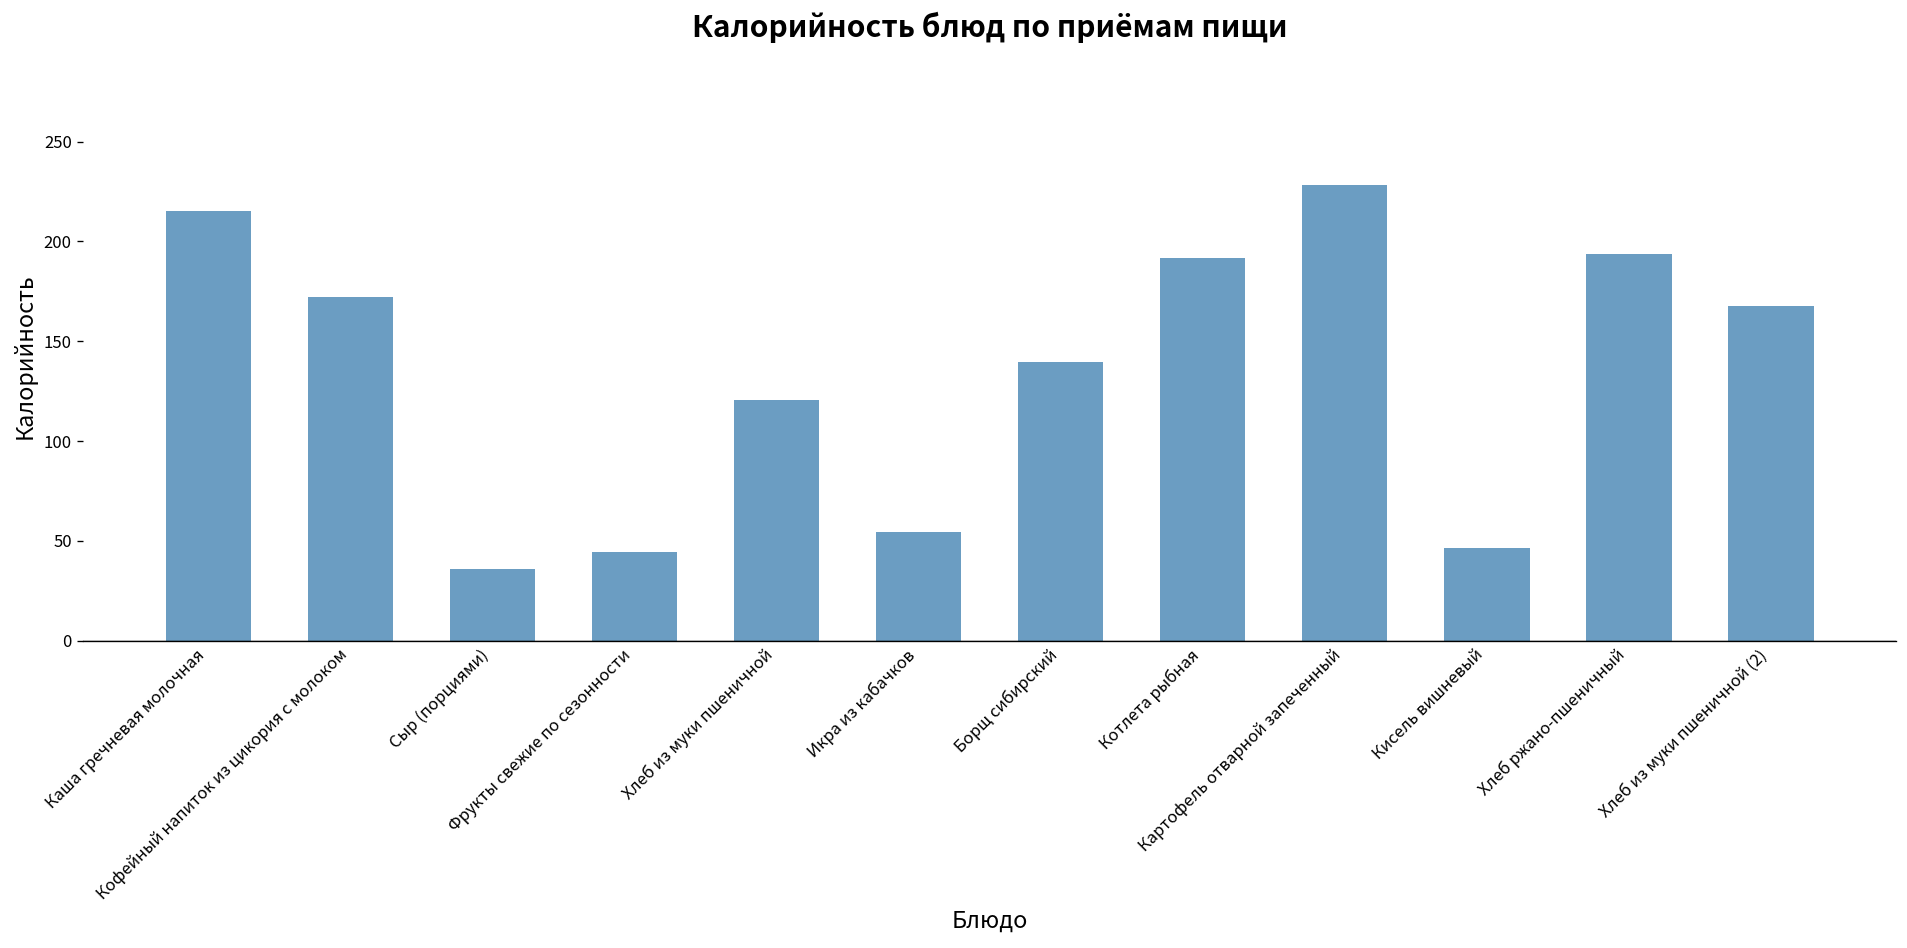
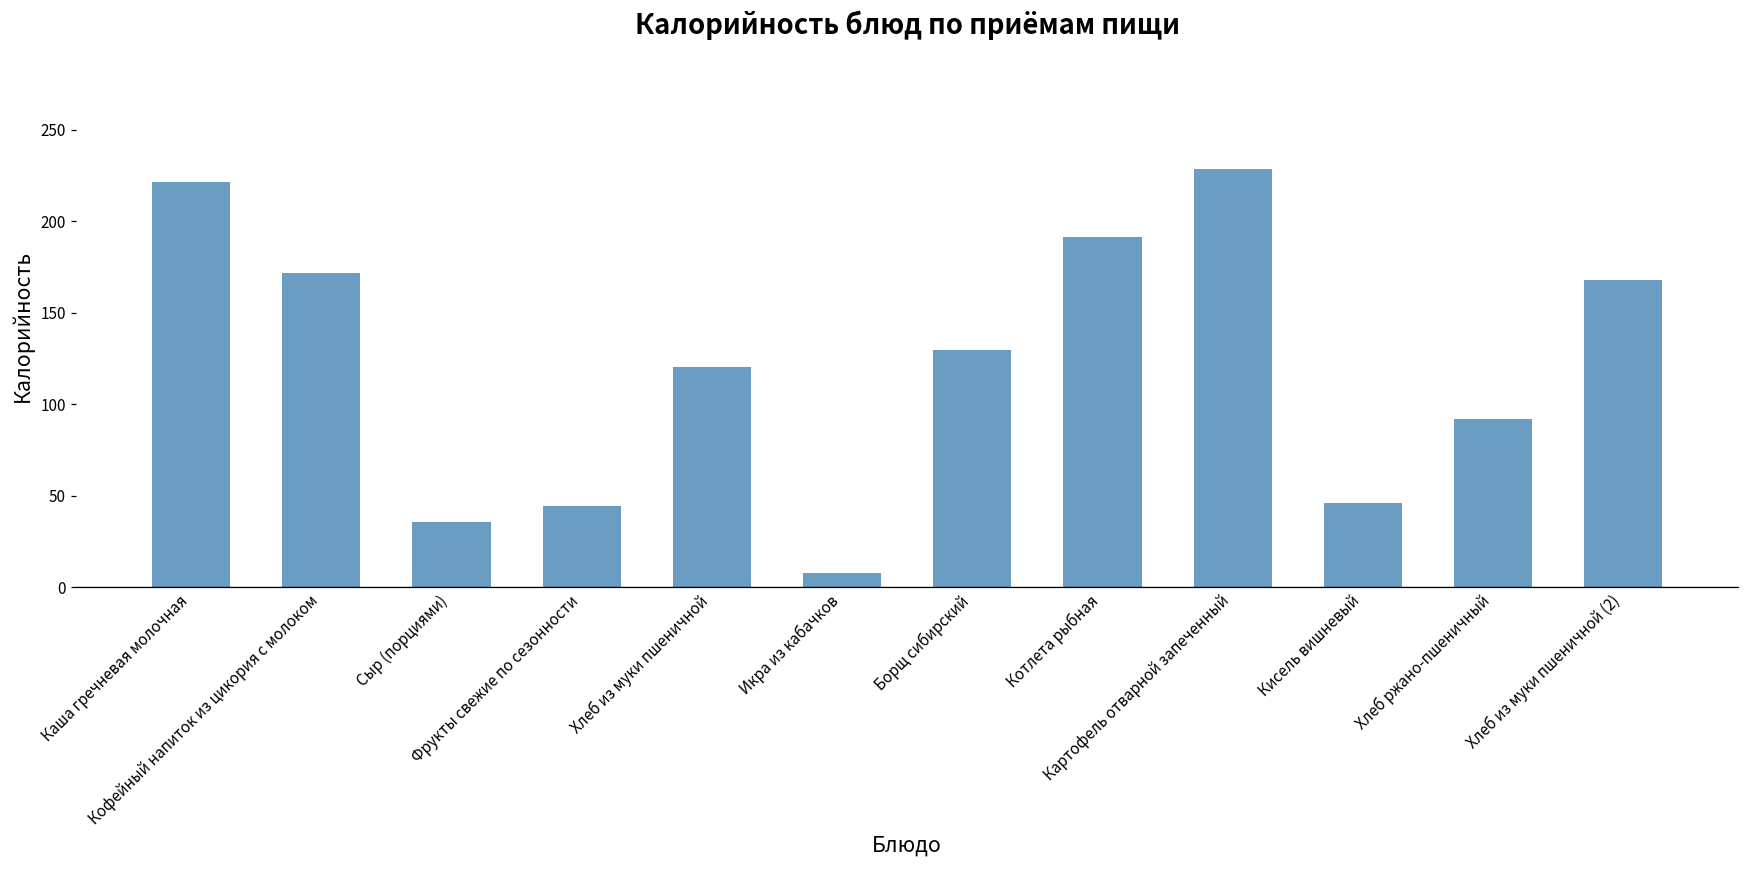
Каша гречневая молочная: 215 -> 221
Икра из кабачков: 55 -> 8
Борщ сибирский: 140 -> 130
Хлеб ржано-пшеничный: 194 -> 92
